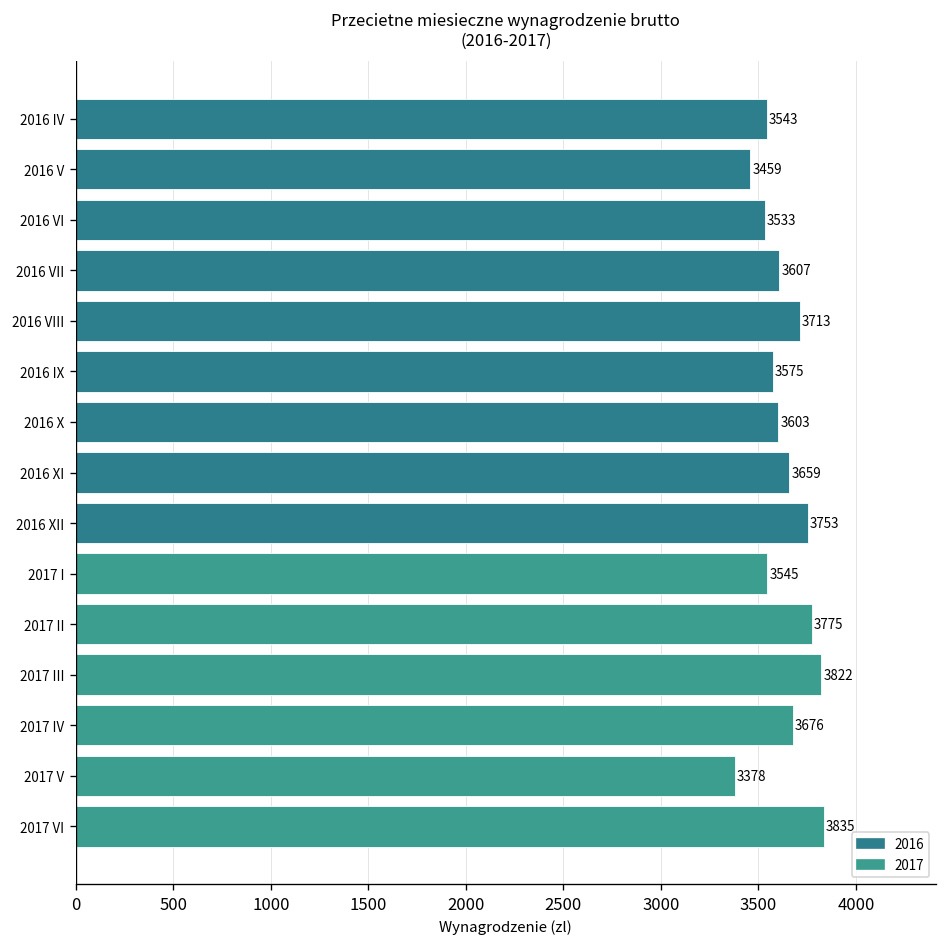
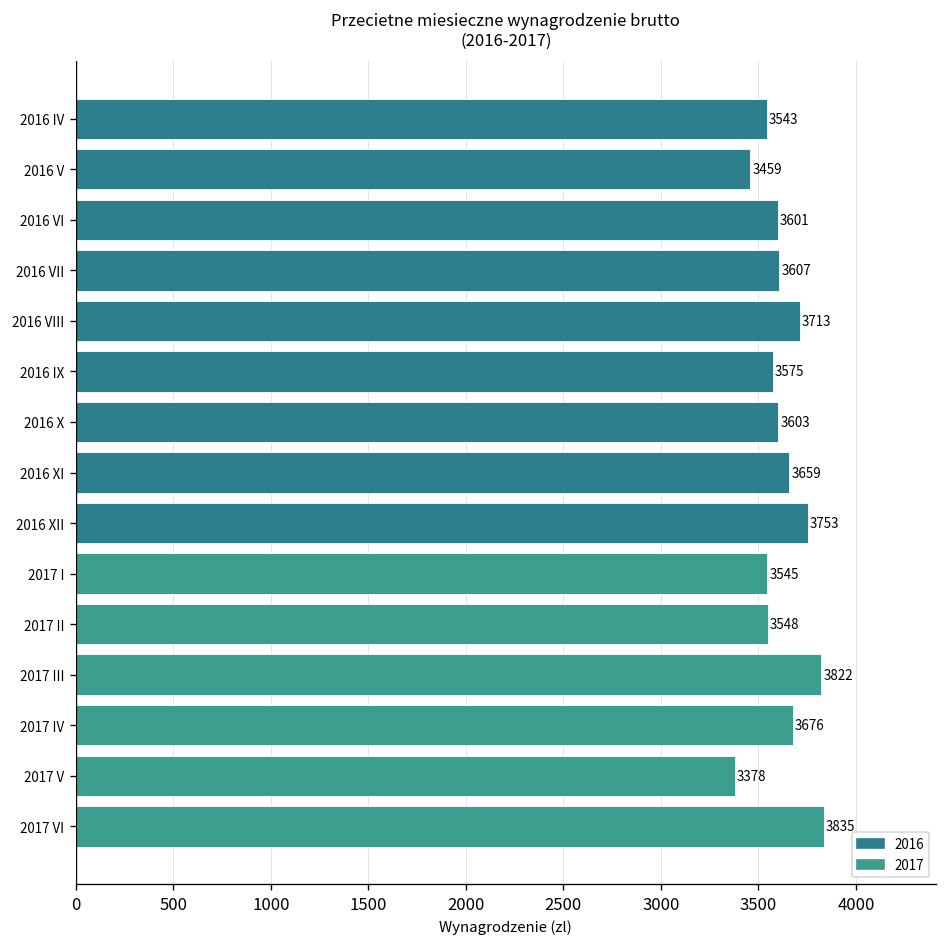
2016 VI: 3533 -> 3601
2017 II: 3775 -> 3548
